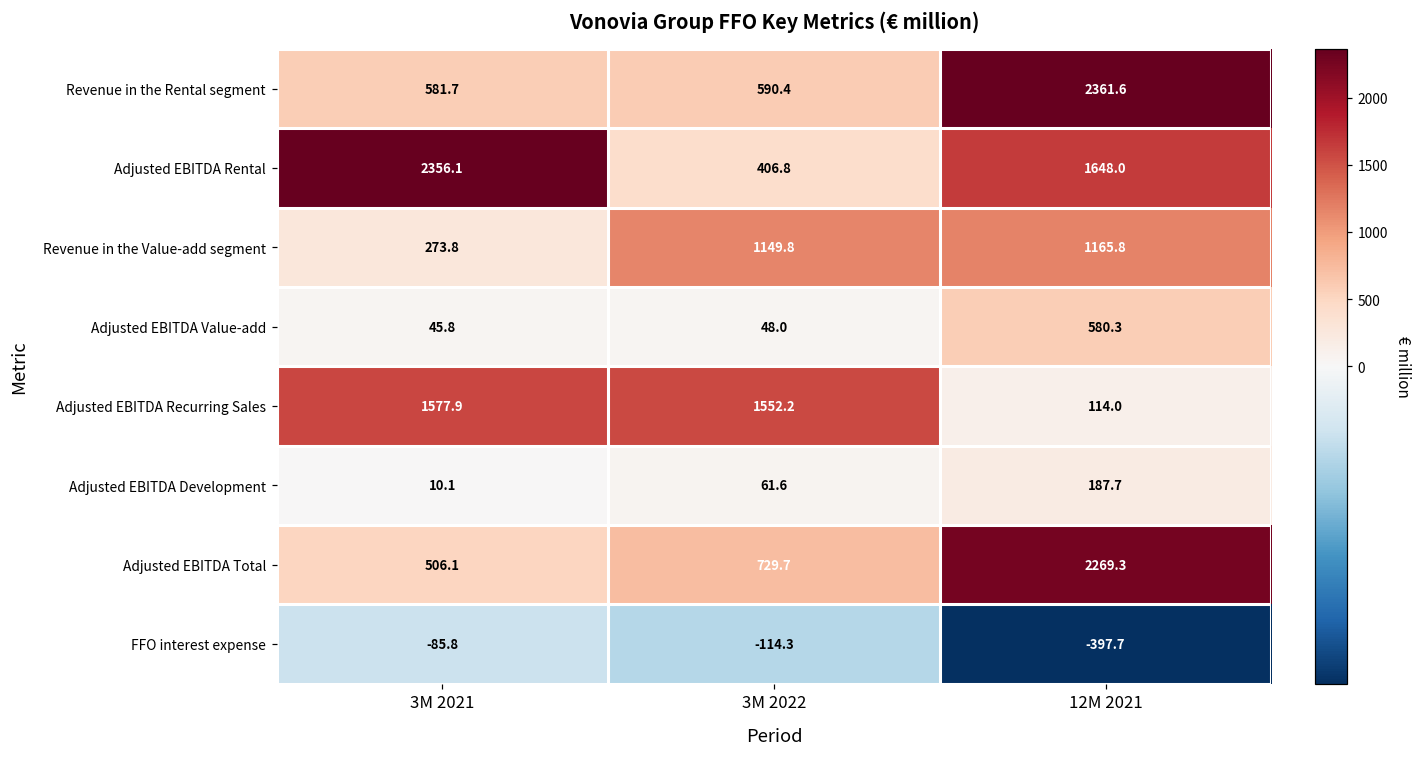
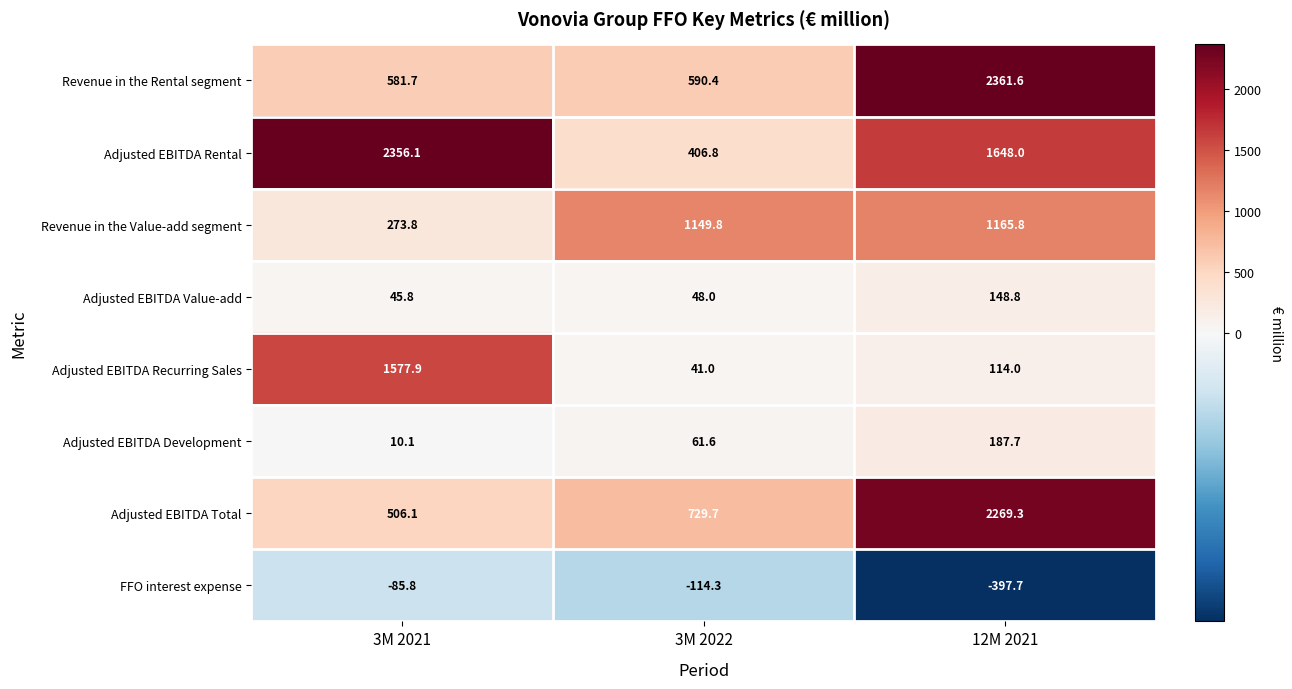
Adjusted EBITDA Value-add, 12M 2021: 580.3 -> 148.8
Adjusted EBITDA Recurring Sales, 3M 2022: 1552.2 -> 41.0
